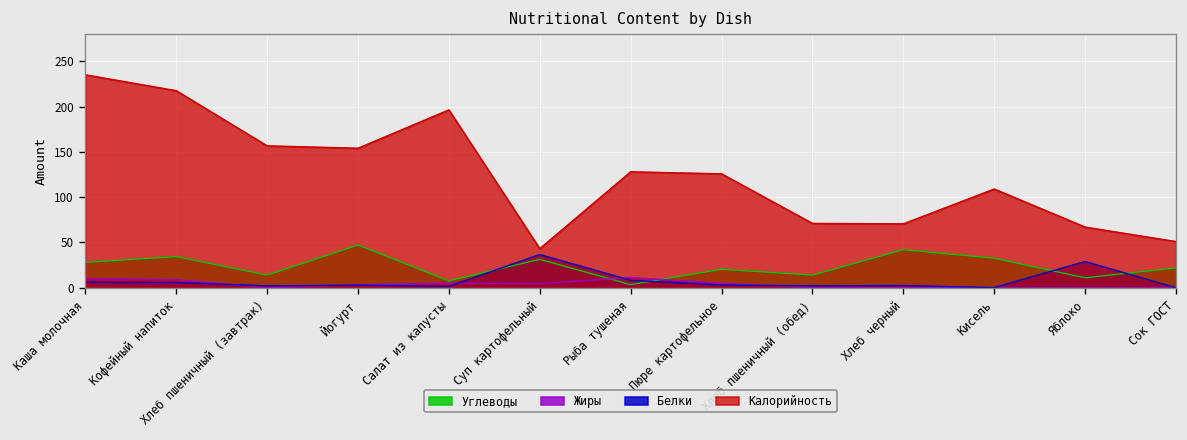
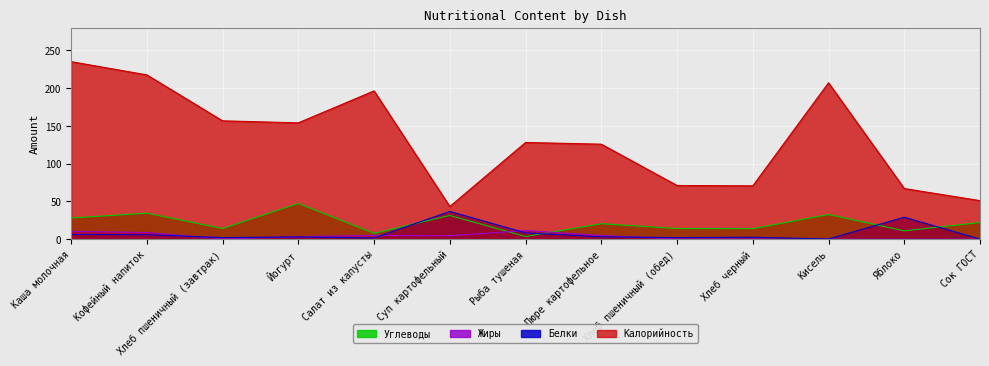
Углеводы, Хлеб черный: 40 -> 10
Калорийность, Кисель: 110 -> 210
